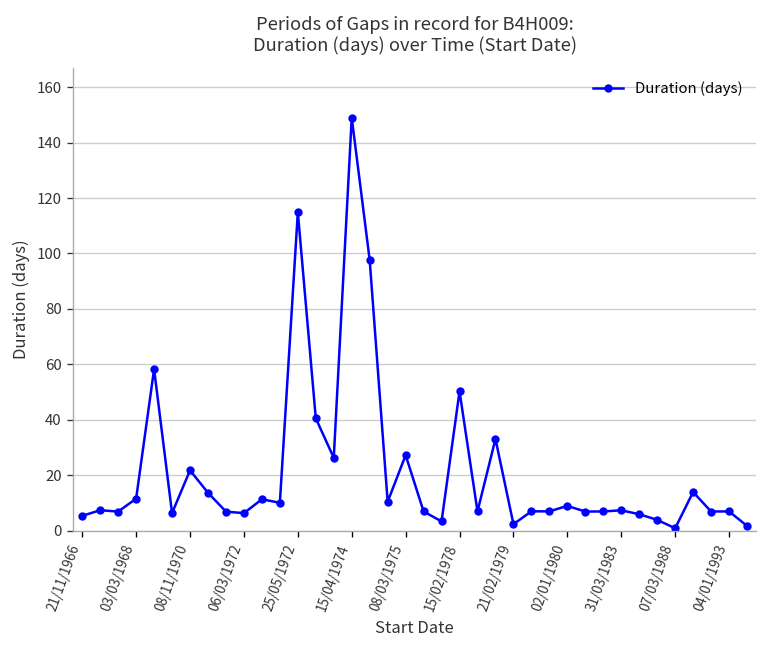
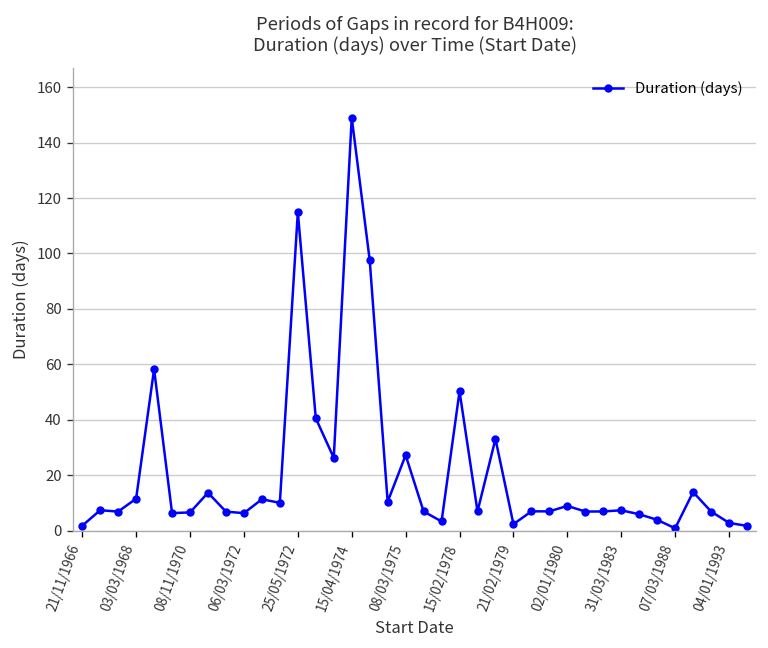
21/11/1966: 5 -> 2
08/11/1970: 22 -> 7
04/01/1993: 7 -> 3
